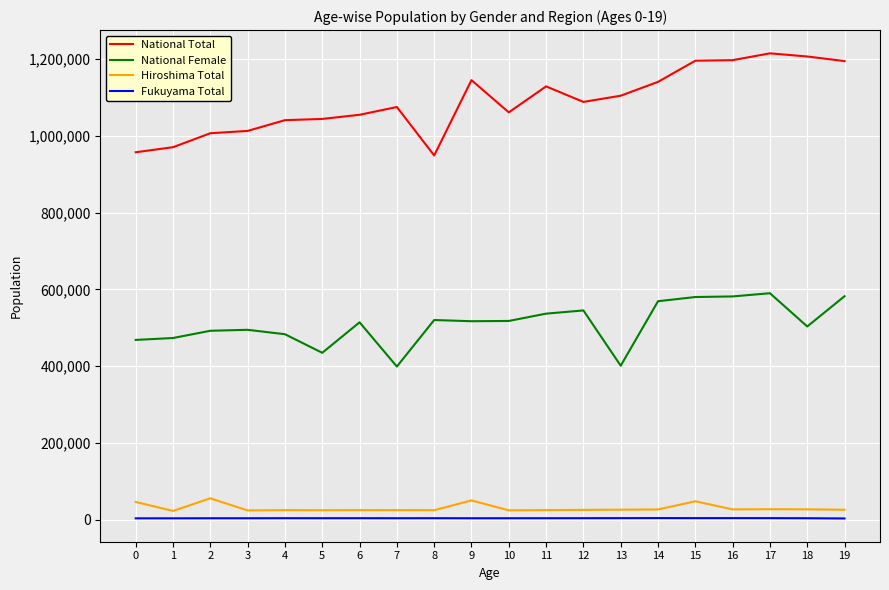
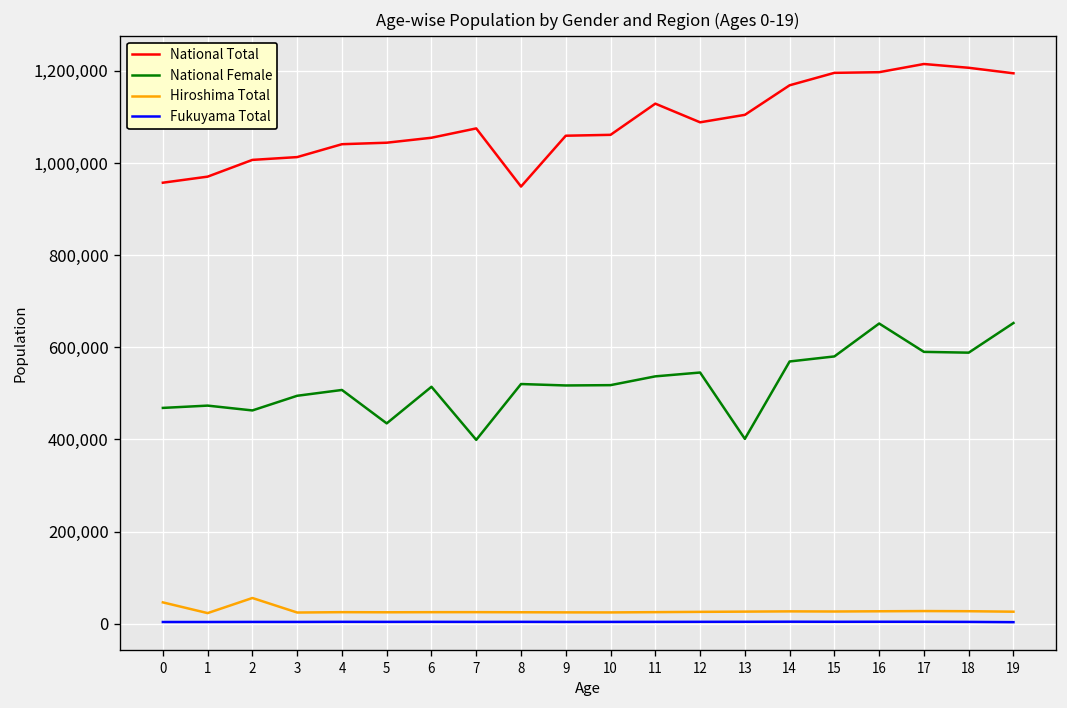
National Female, 2: 490,000 -> 460,000
National Female, 4: 480,000 -> 510,000
National Total, 9: 1,150,000 -> 1,060,000
Hiroshima Total, 9: 50,000 -> 20,000
National Total, 14: 1,140,000 -> 1,170,000
Hiroshima Total, 15: 50,000 -> 30,000
National Female, 16: 580,000 -> 650,000
National Female, 18: 500,000 -> 590,000
National Female, 19: 580,000 -> 650,000
